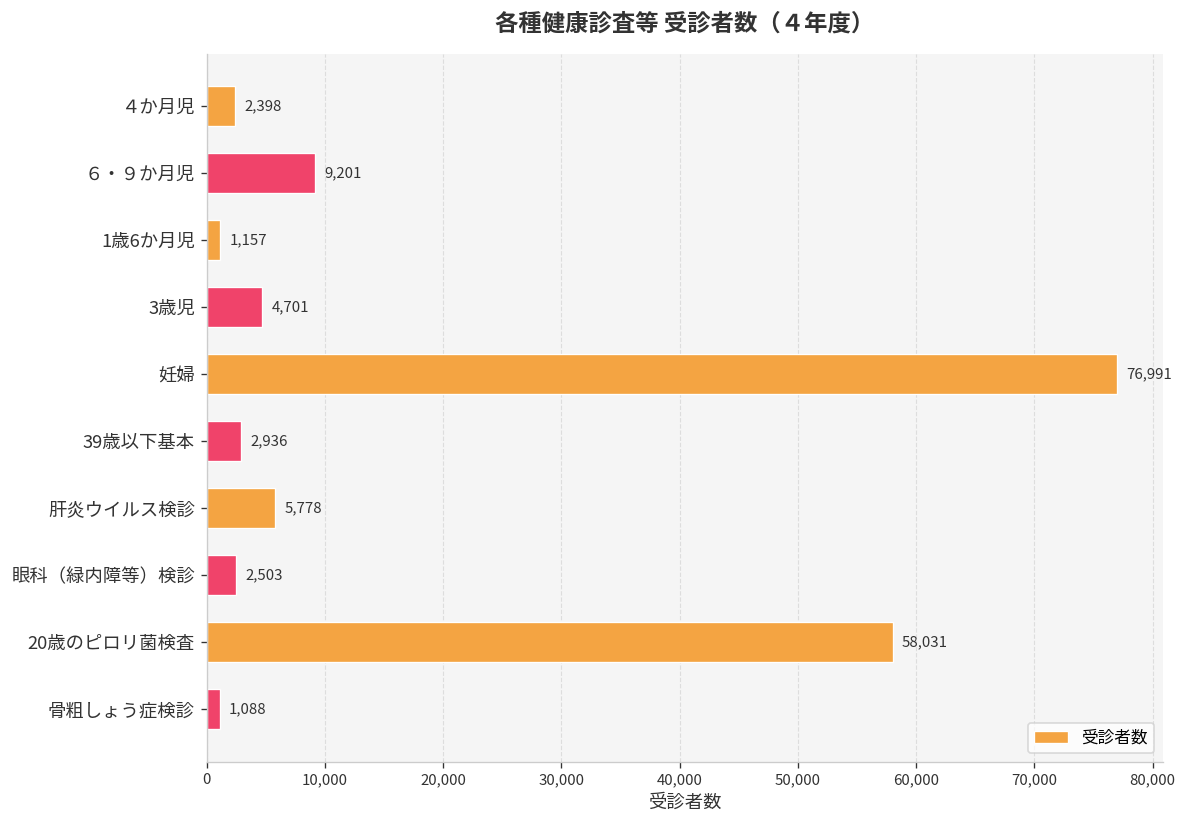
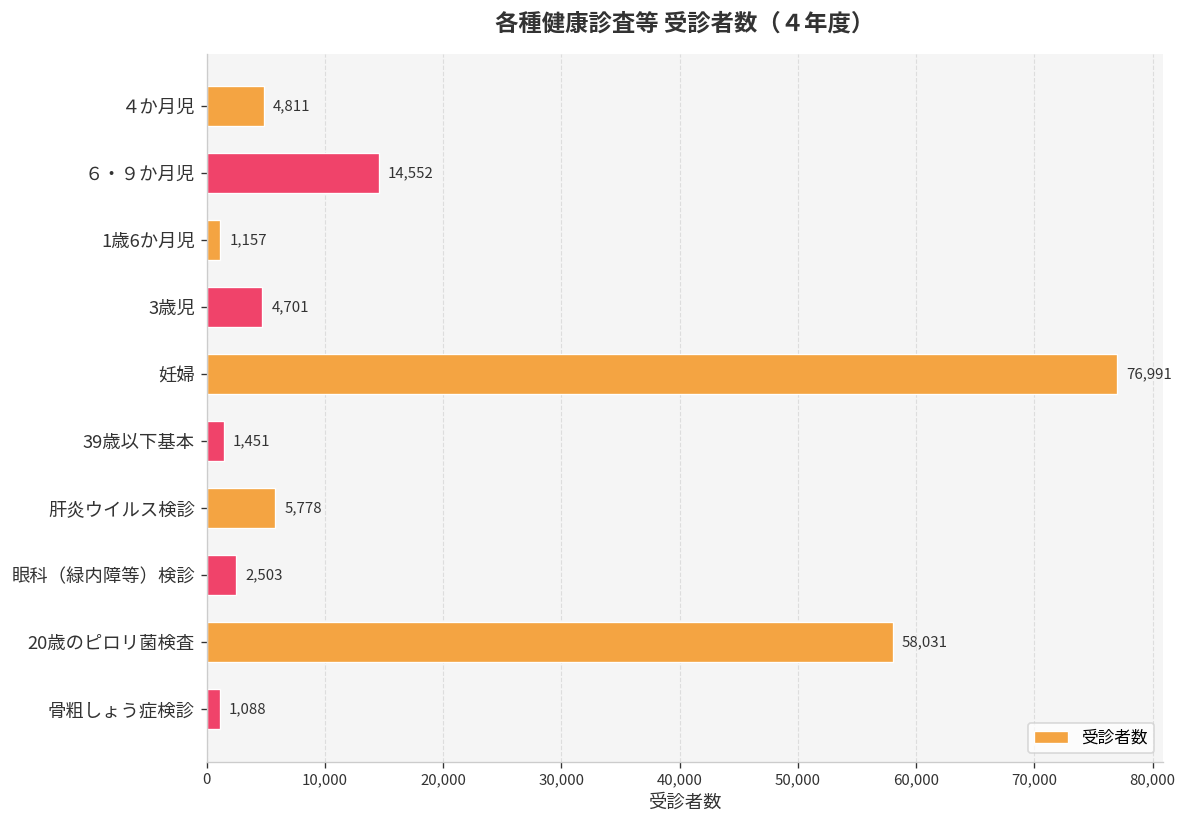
４か月児: 2,398 -> 4,811
６・９か月児: 9,201 -> 14,552
39歳以下基本: 2,936 -> 1,451
